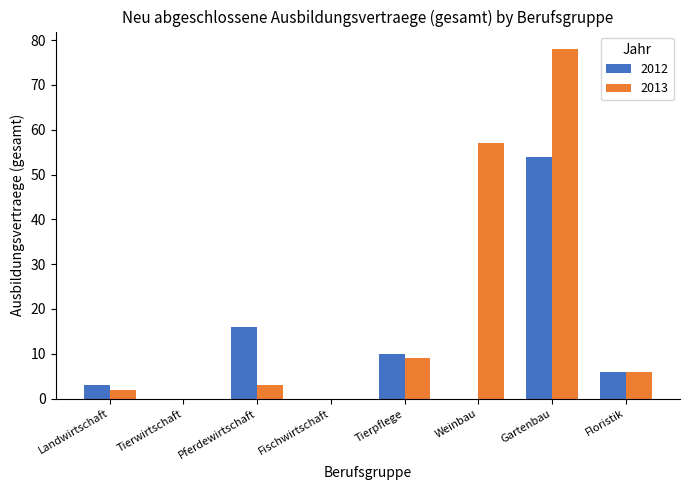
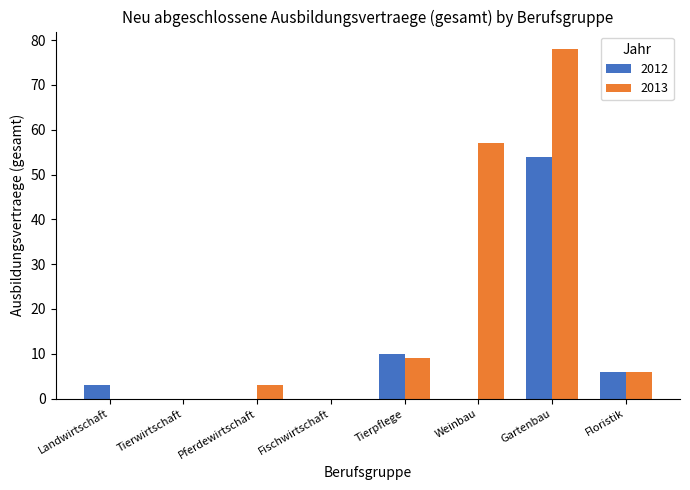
2013, Landwirtschaft: 2 -> 0
2012, Pferdewirtschaft: 16 -> 0
